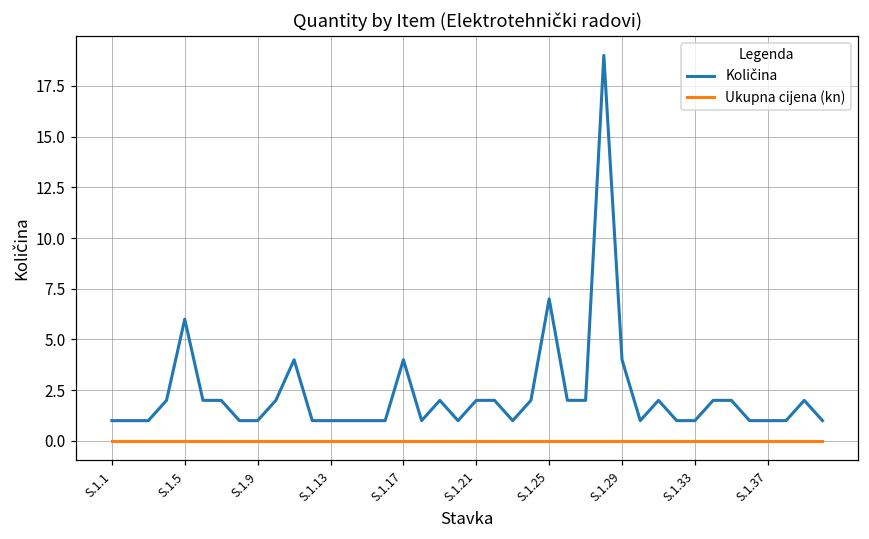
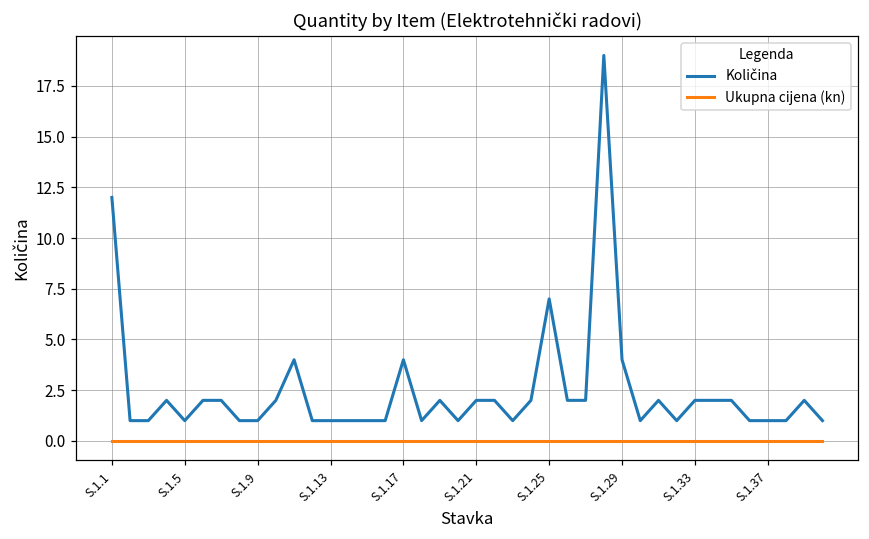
Količina, S.1.1: 1 -> 12
Količina, S.1.5: 6 -> 1
Količina, S.1.33: 1 -> 2
